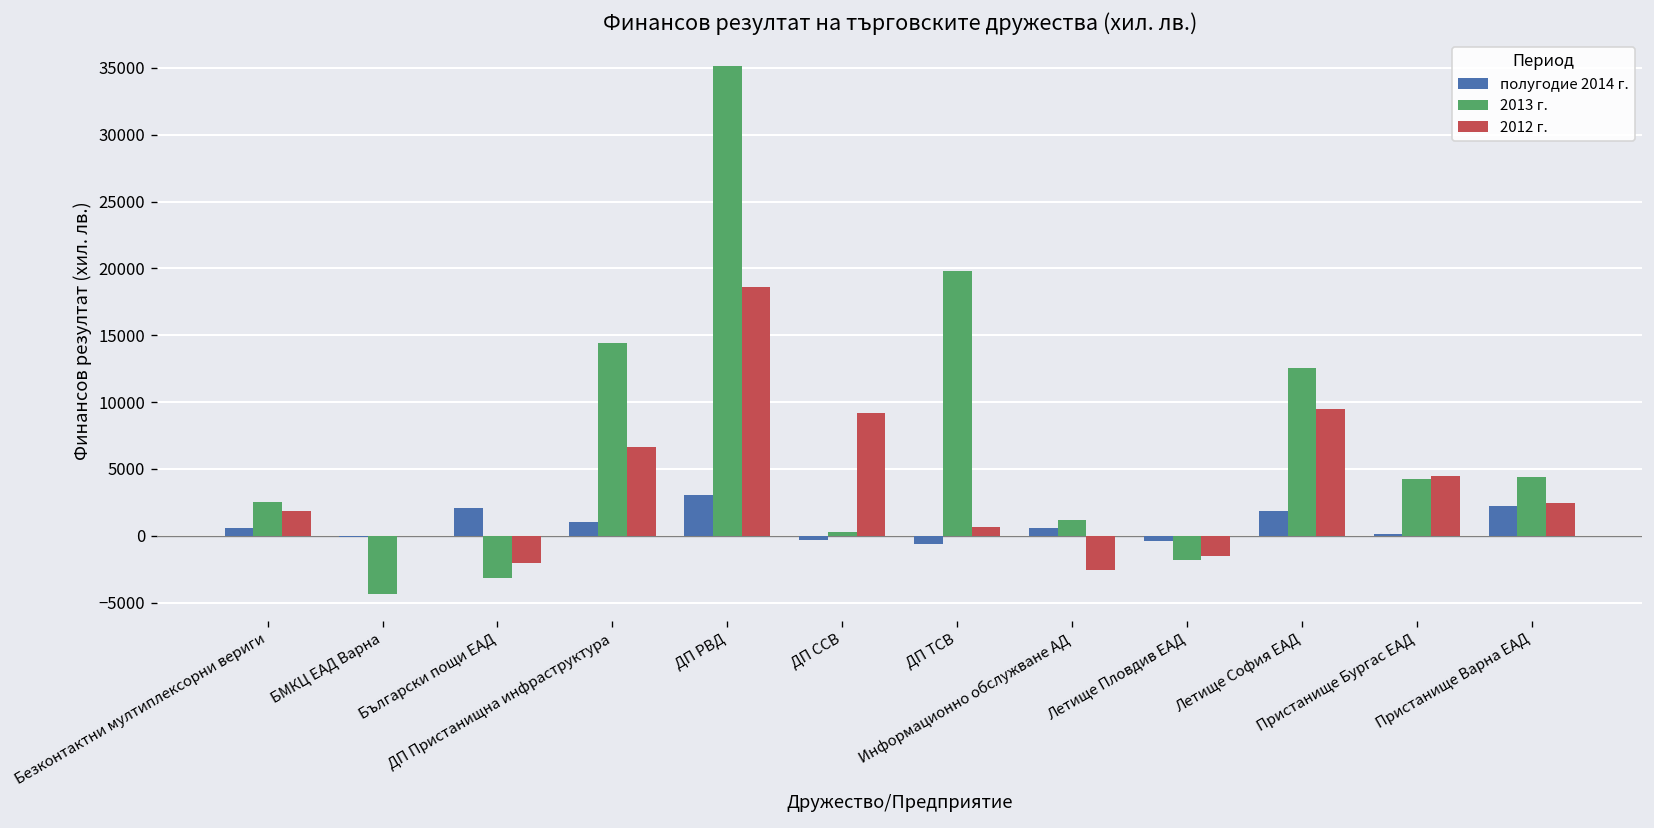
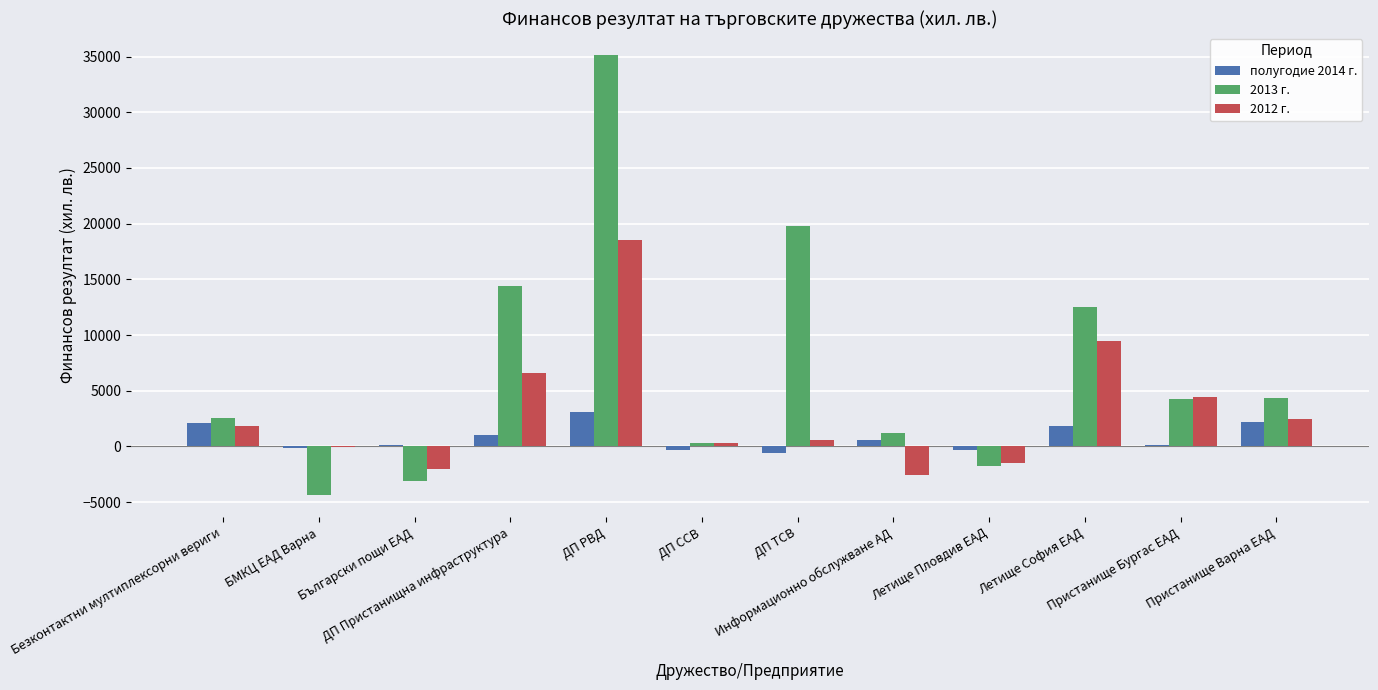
полугодие 2014 г., Безконтактни мултиплексорни вериги: 600 -> 2100
полугодие 2014 г., Български пощи ЕАД: 2100 -> 100
2012 г., ДП ССВ: 9100 -> 300
